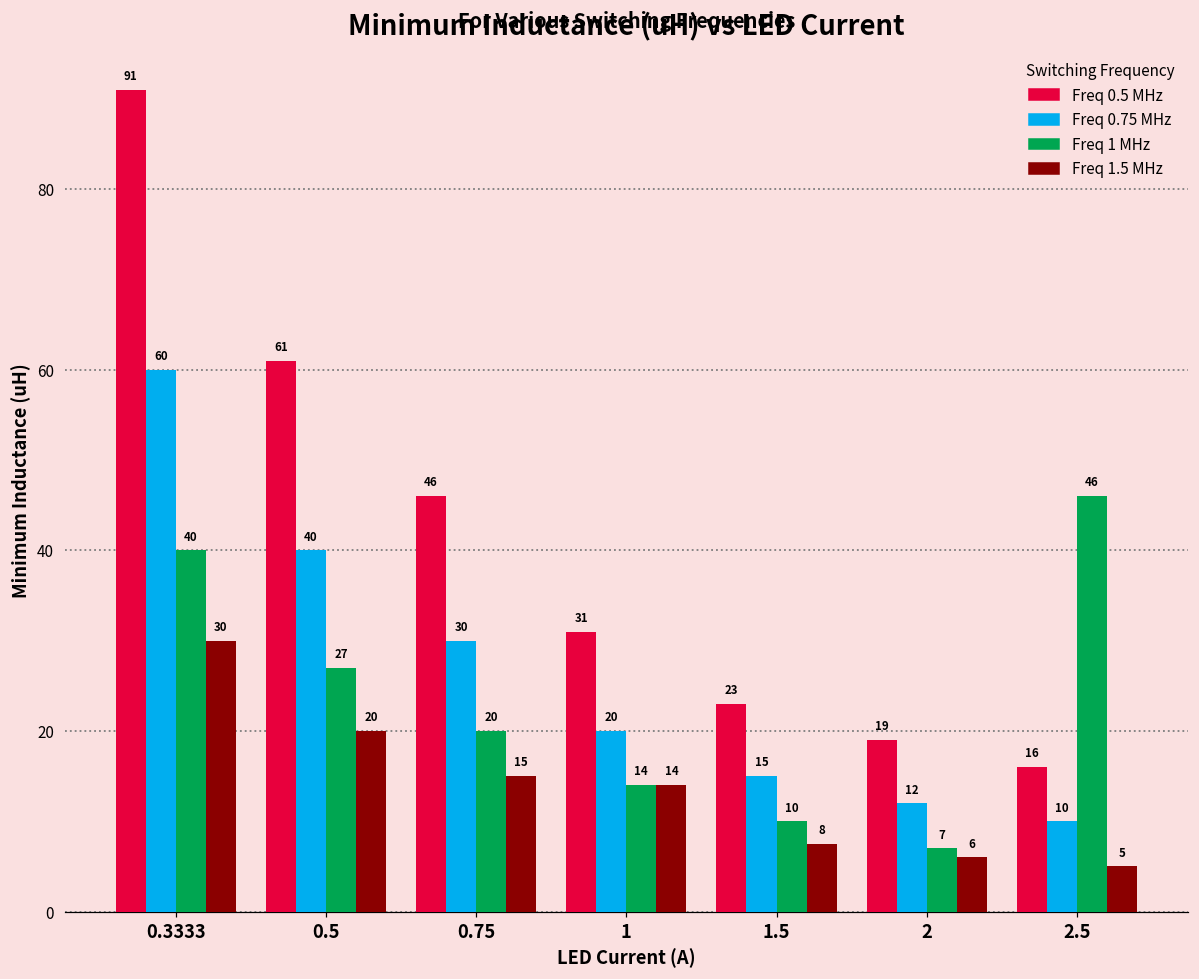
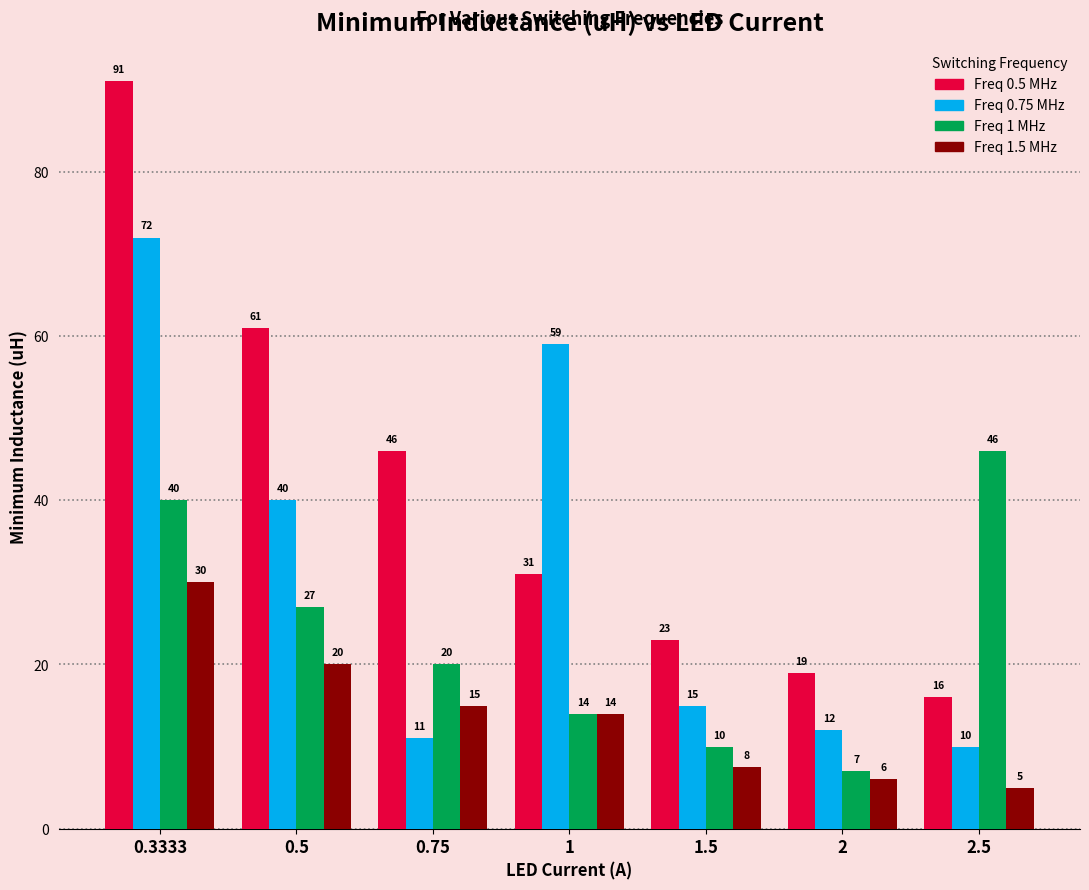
Freq 0.75 MHz, 0.3333: 60 -> 72
Freq 0.75 MHz, 0.75: 30 -> 11
Freq 0.75 MHz, 1: 20 -> 59
